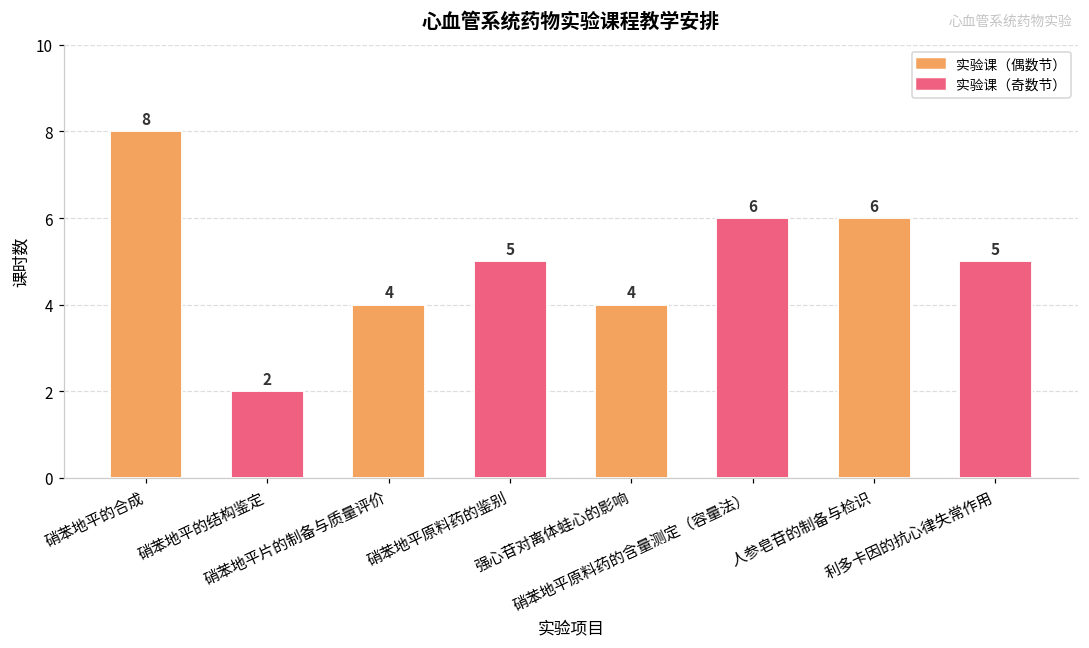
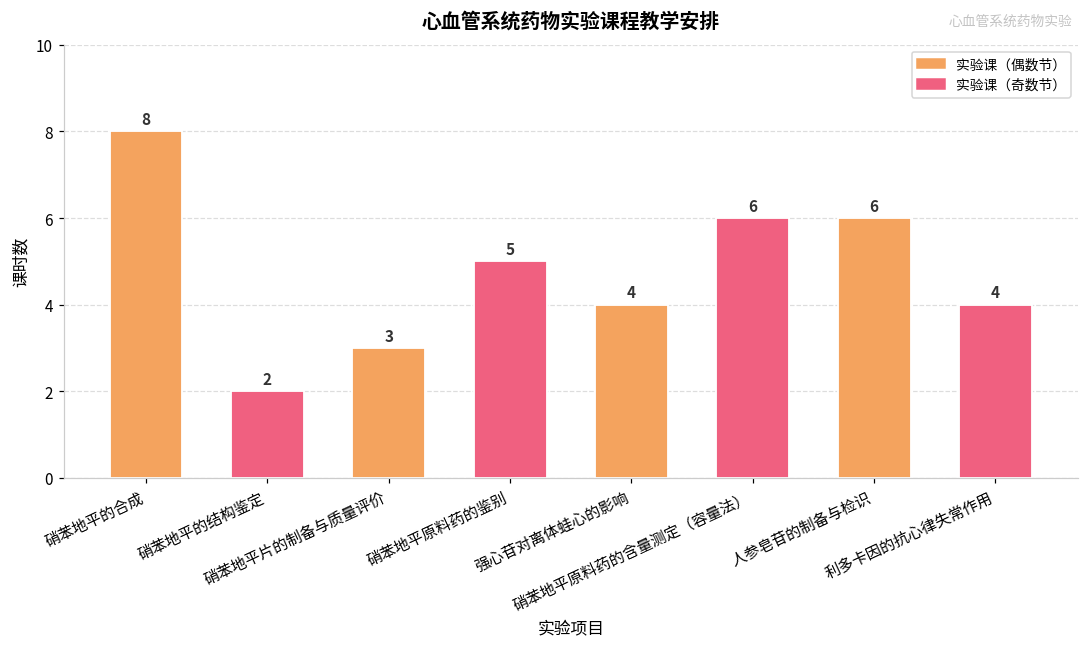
硝苯地平片的制备与质量评价: 4 -> 3
利多卡因的抗心律失常作用: 5 -> 4
